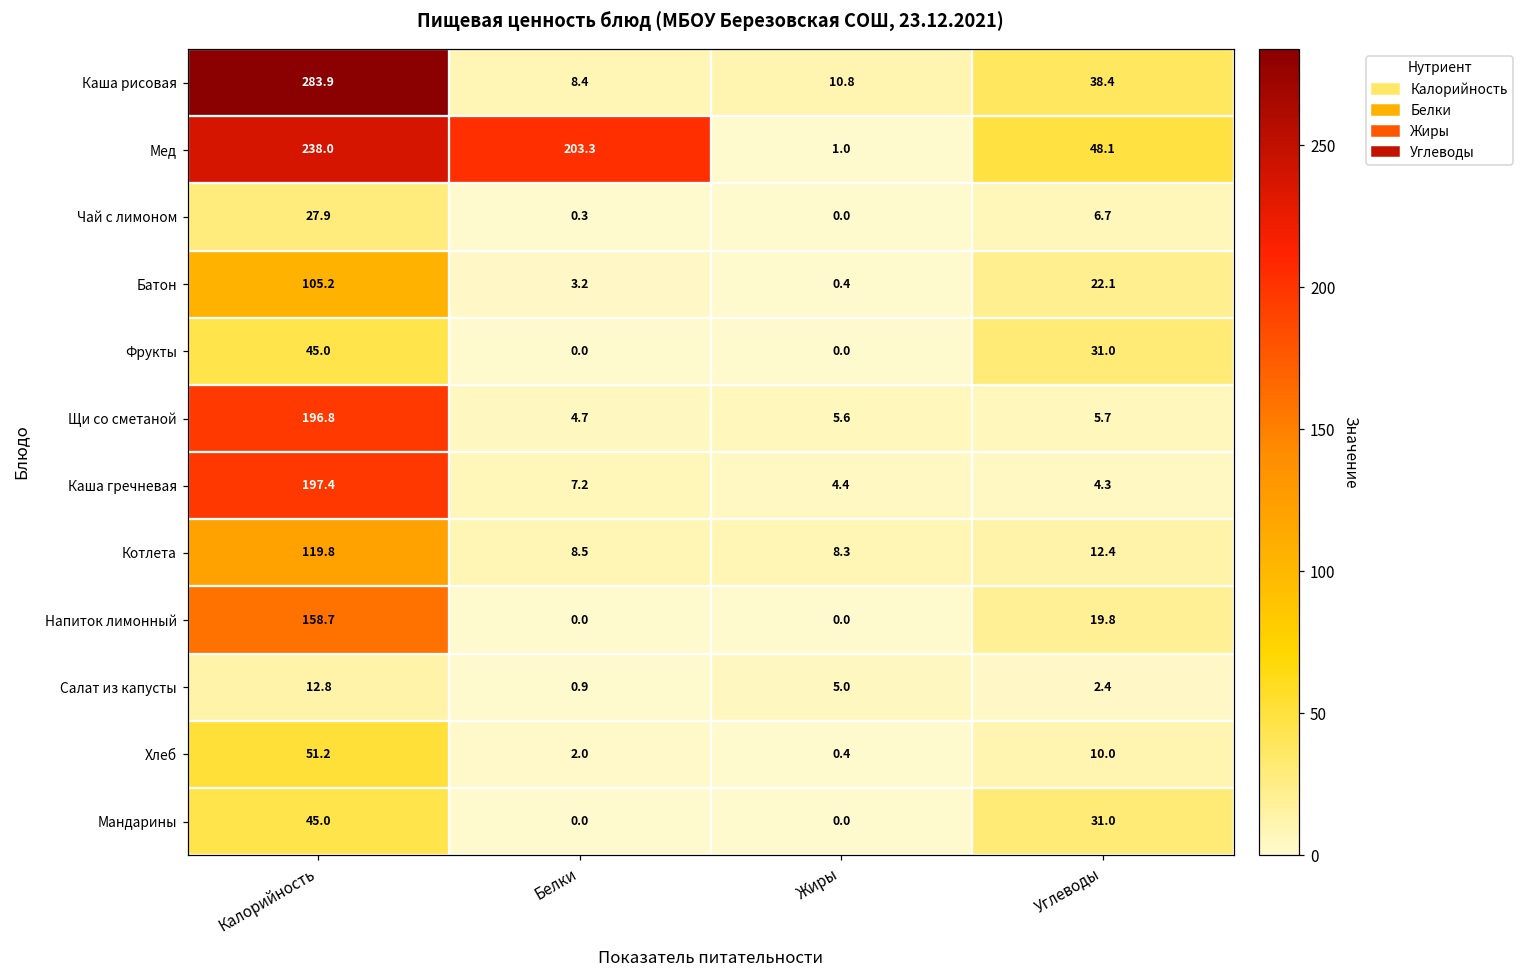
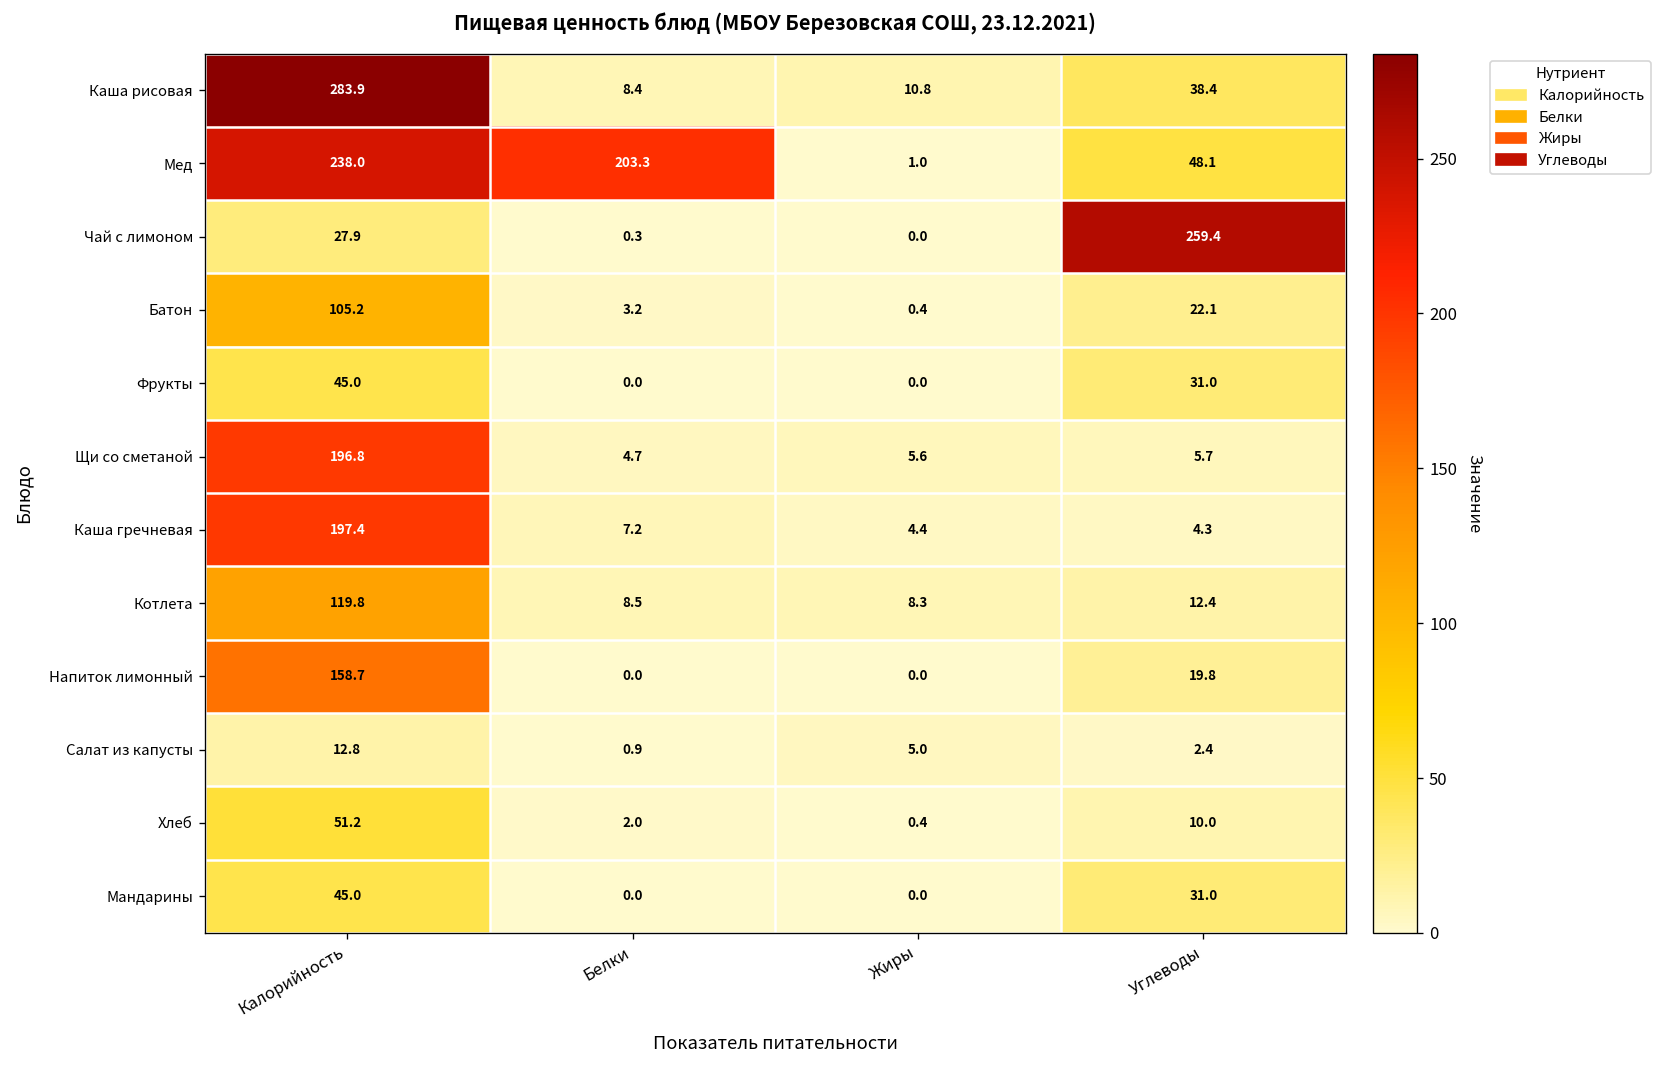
Чай с лимоном, Углеводы: 6.7 -> 259.4
